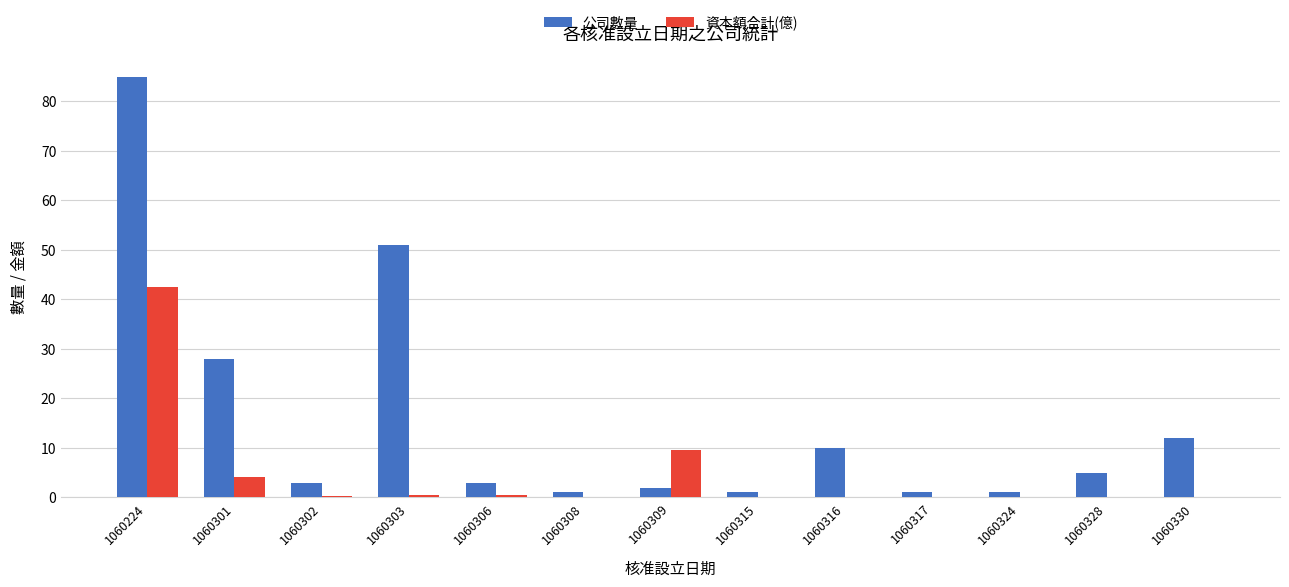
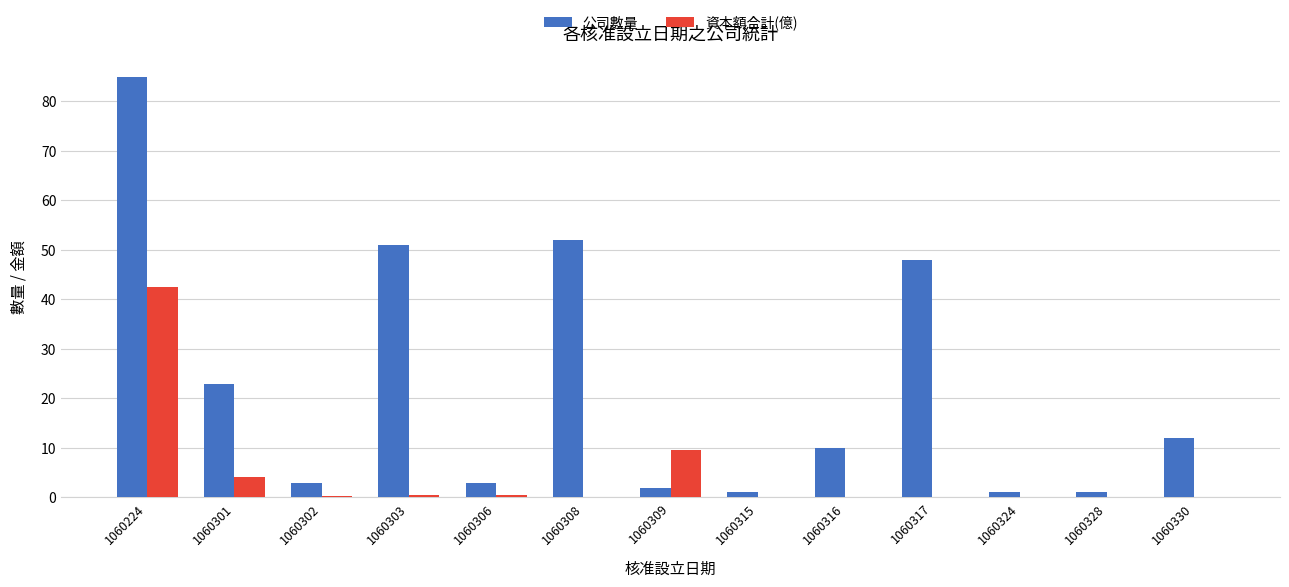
公司數量, 1060301: 28 -> 23
公司數量, 1060308: 1 -> 52
公司數量, 1060317: 1 -> 48
公司數量, 1060328: 5 -> 1
